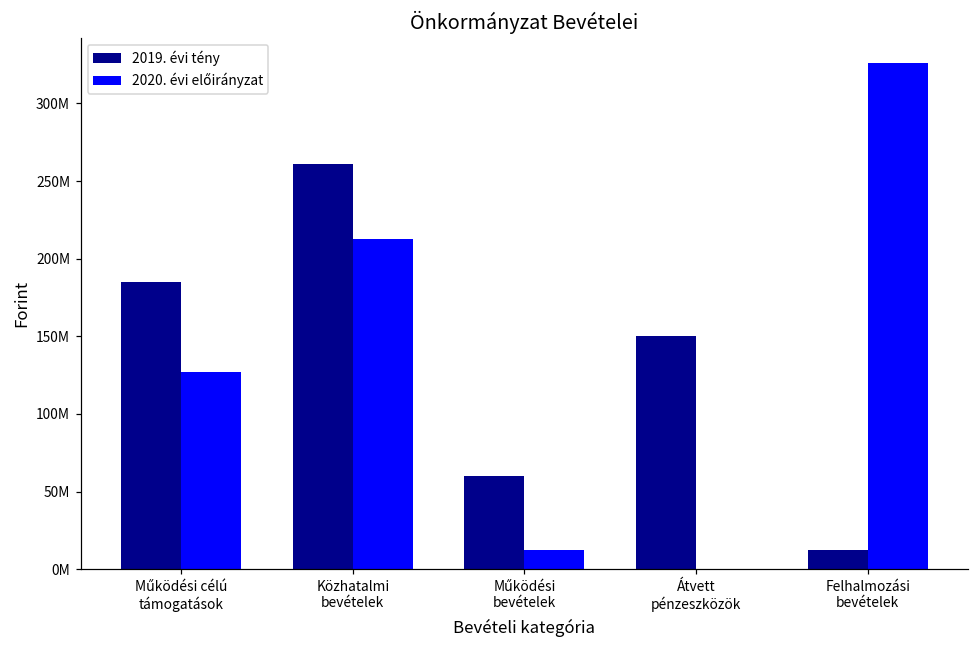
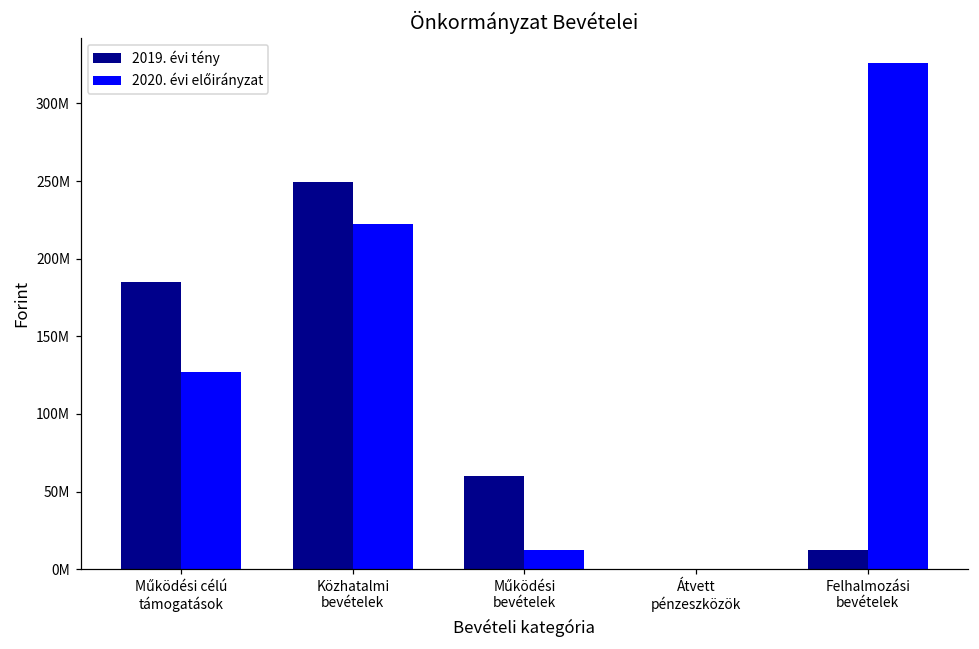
2019. évi tény, Közhatalmi bevételek: 261000000 -> 249000000
2020. évi előirányzat, Közhatalmi bevételek: 213000000 -> 223000000
2019. évi tény, Átvett pénzeszközök: 150000000 -> 0
